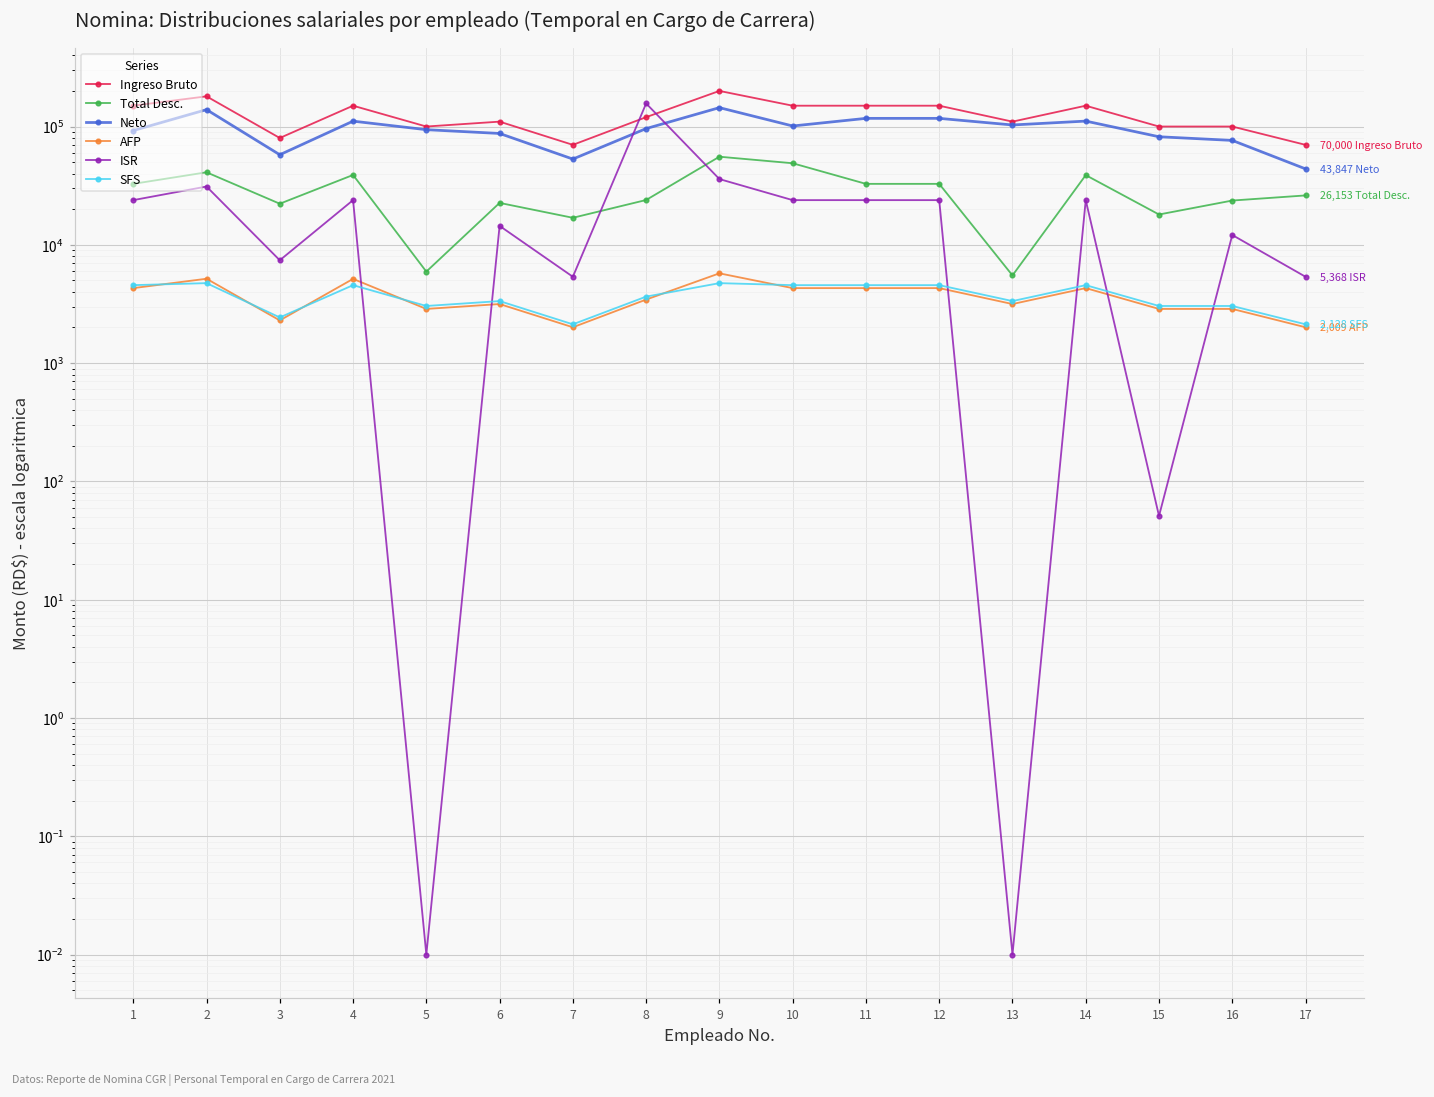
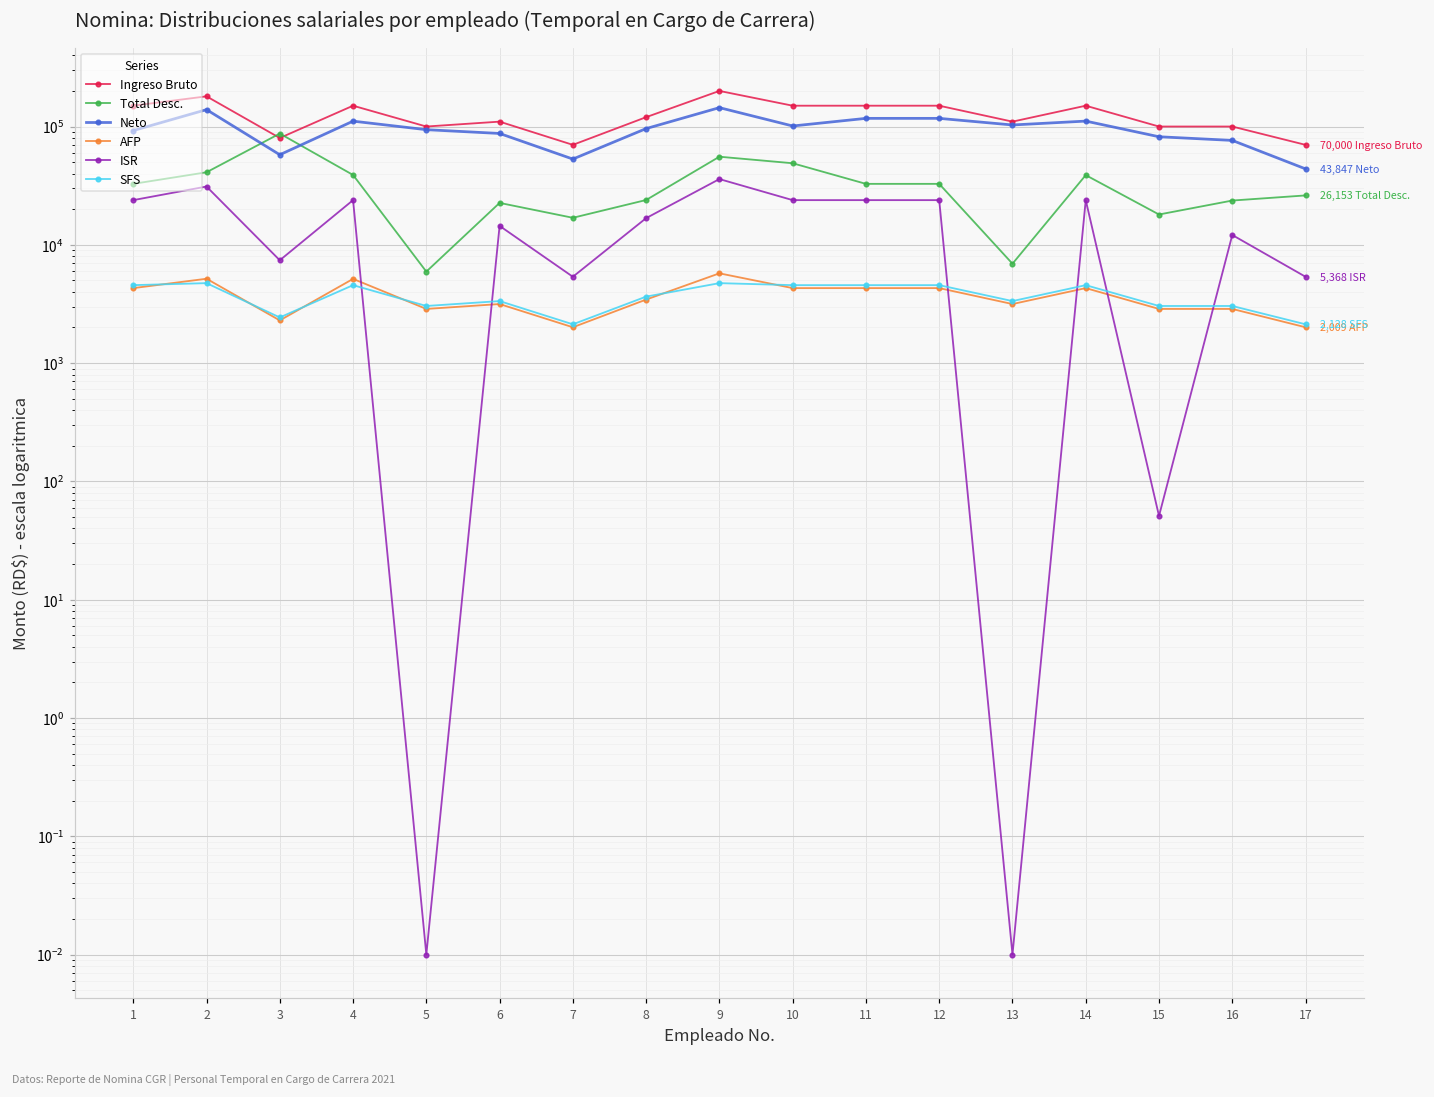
Total Desc., 3: 22000 -> 90000
ISR, 8: 160000 -> 17000
Total Desc., 13: 6000 -> 7000
